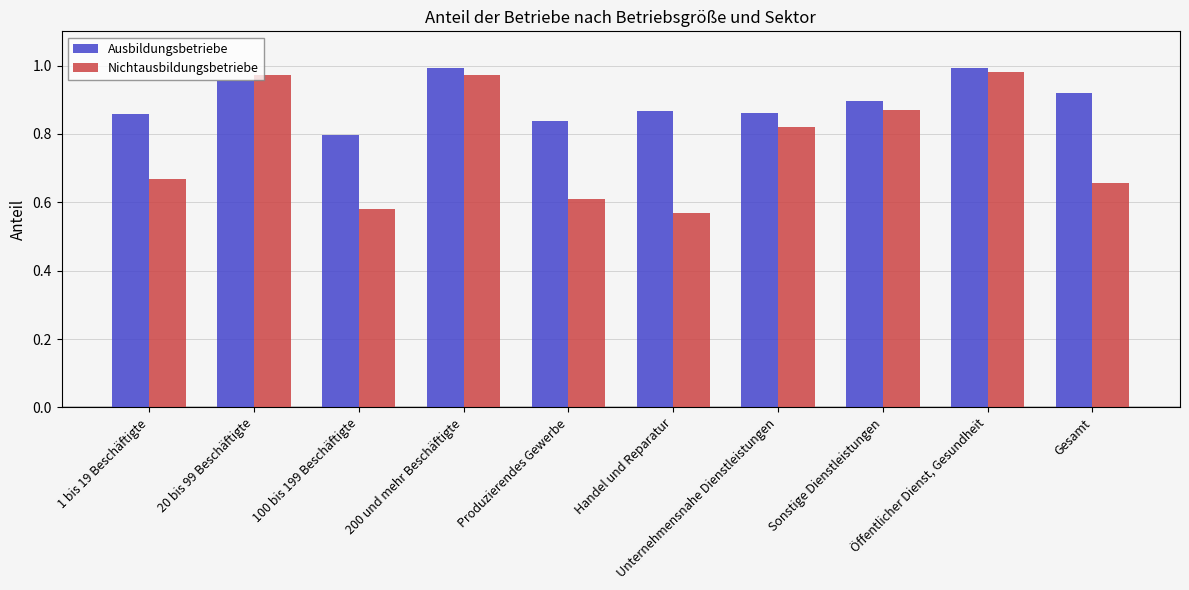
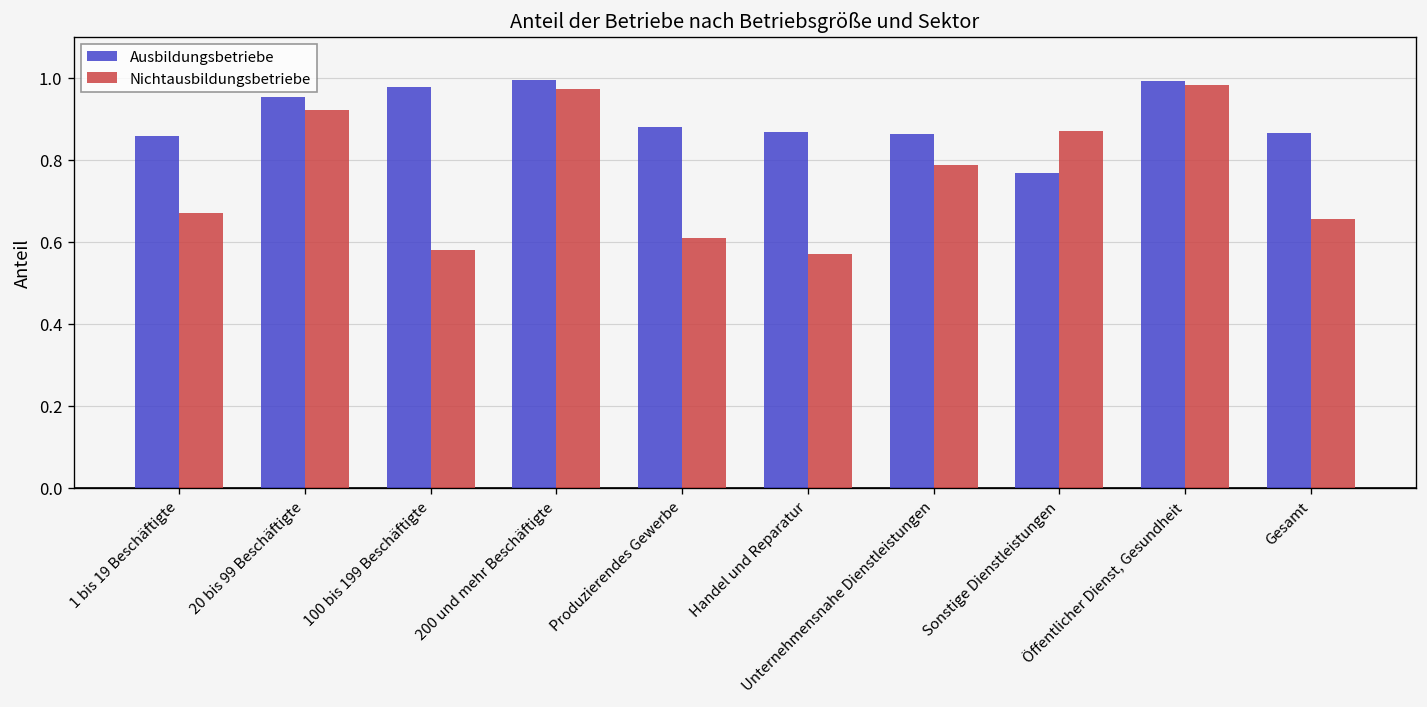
Nichtausbildungsbetriebe, 20 bis 99 Beschäftigte: 0.97 -> 0.92
Ausbildungsbetriebe, 100 bis 199 Beschäftigte: 0.80 -> 0.98
Ausbildungsbetriebe, Produzierendes Gewerbe: 0.84 -> 0.88
Nichtausbildungsbetriebe, Unternehmensnahe Dienstleistungen: 0.82 -> 0.79
Ausbildungsbetriebe, Sonstige Dienstleistungen: 0.90 -> 0.77
Ausbildungsbetriebe, Gesamt: 0.92 -> 0.86
